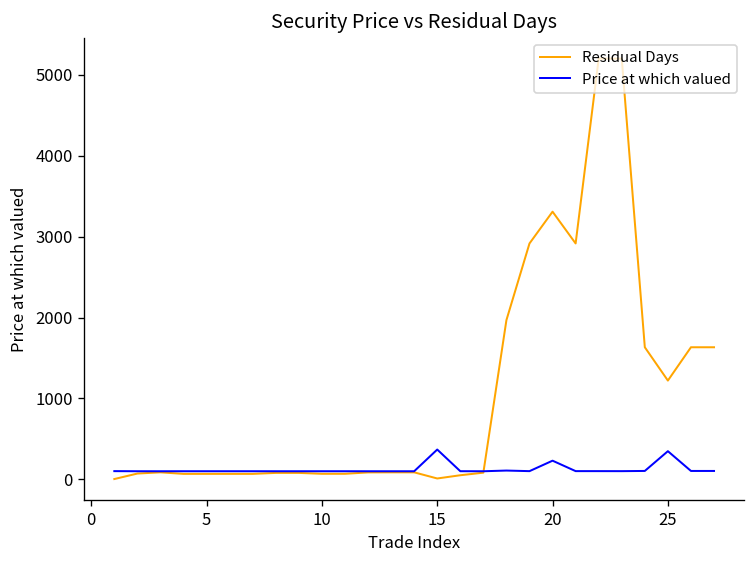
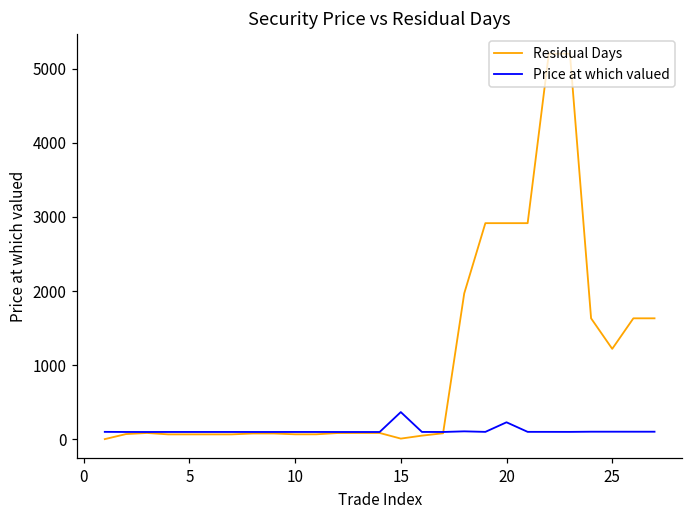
Residual Days, 20: 3300 -> 2900
Price at which valued, 25: 300 -> 100
